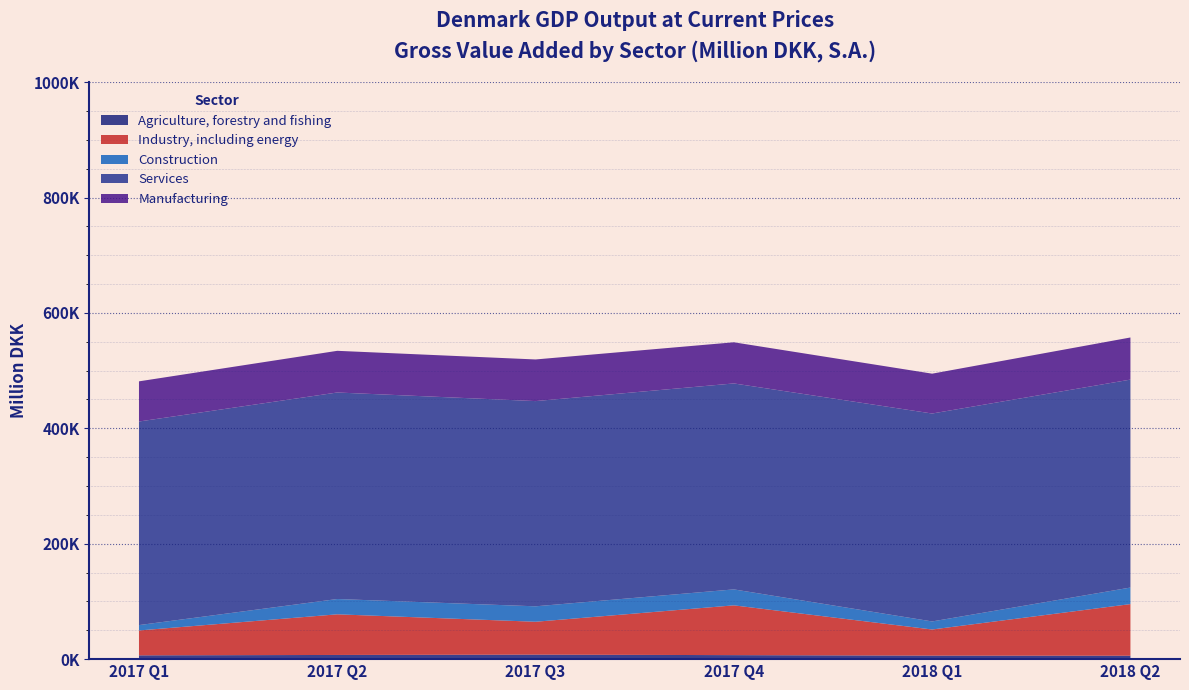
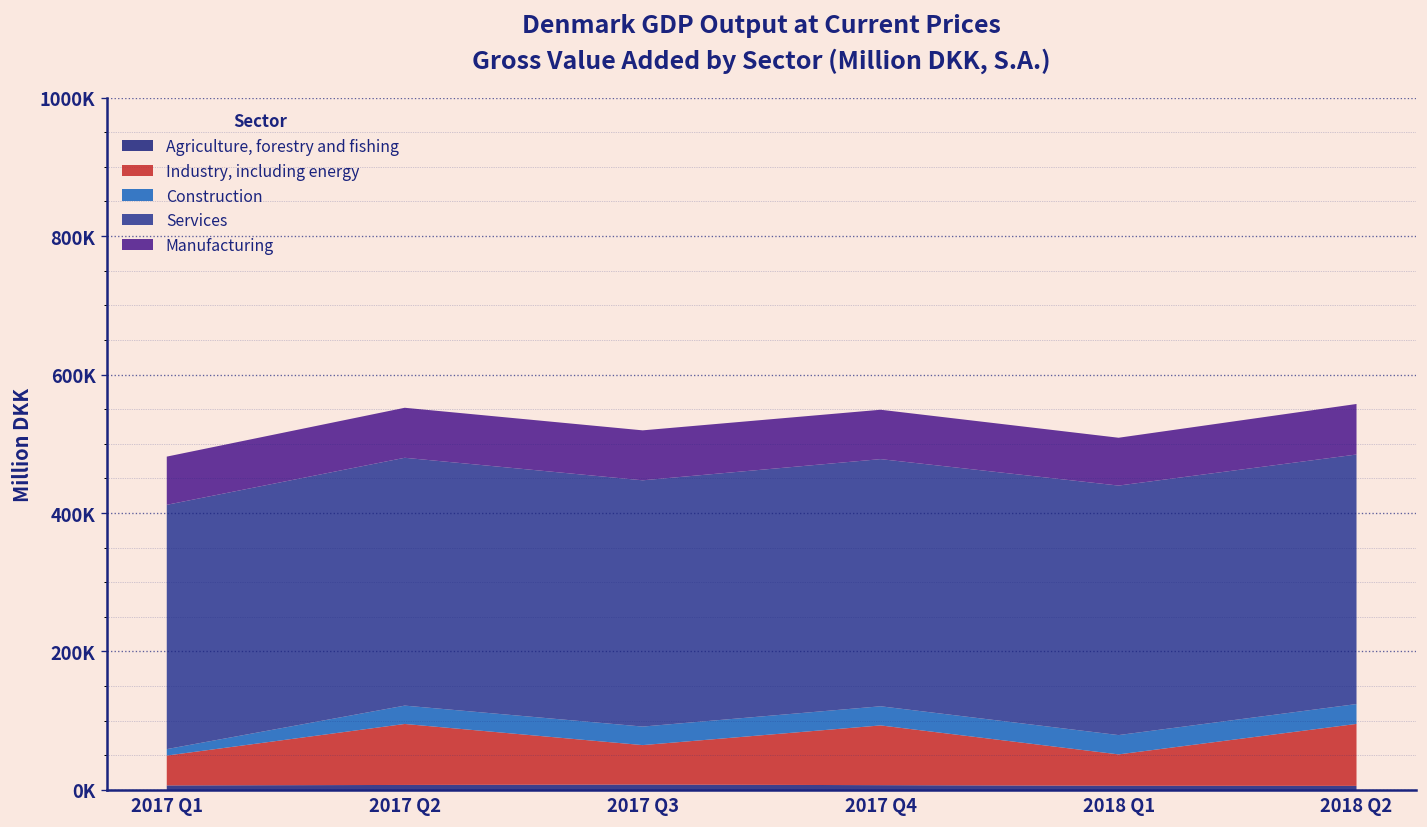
Industry, including energy, 2017 Q2: 70000 -> 90000
Construction, 2018 Q1: 10000 -> 30000
